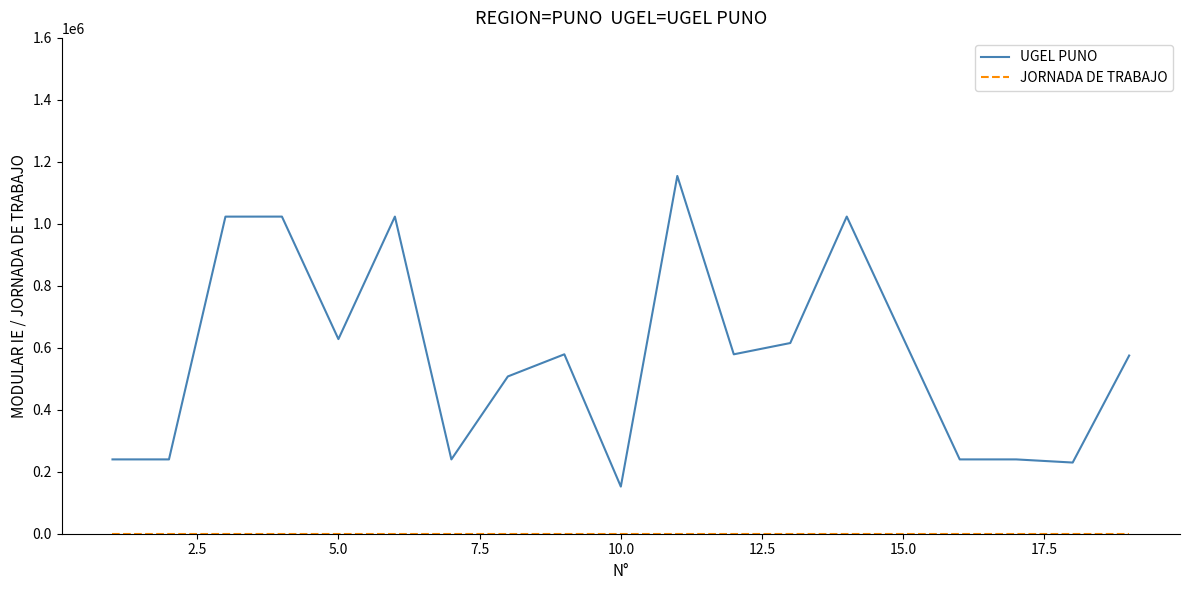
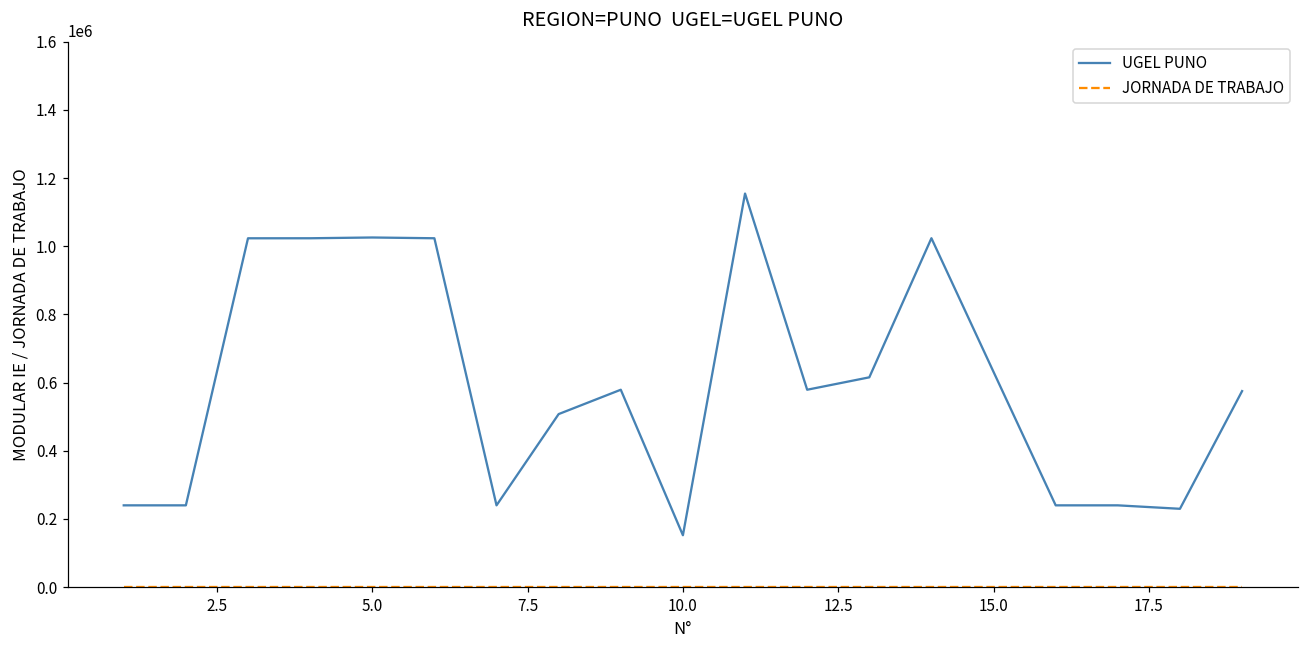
UGEL PUNO, 5.0: 630000 -> 1030000
